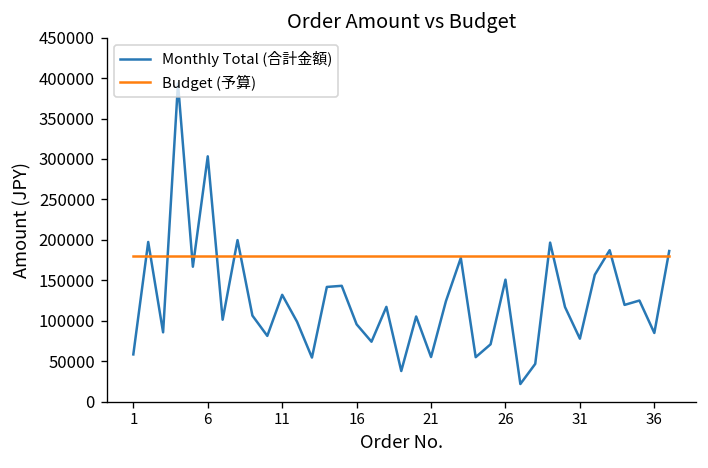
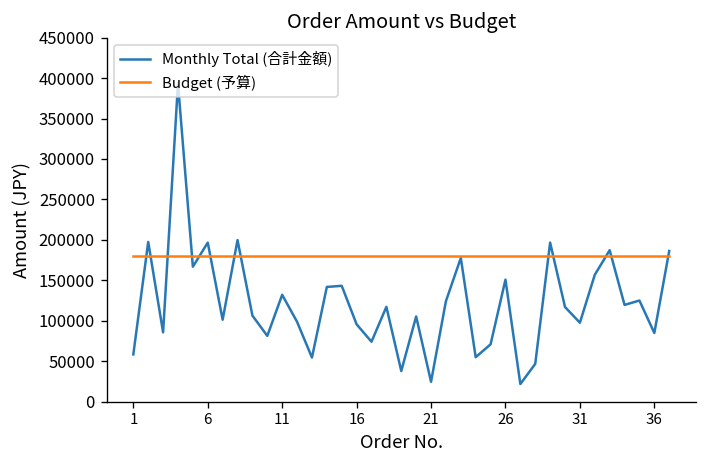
Monthly Total (合計金額), 6: 300000 -> 200000
Monthly Total (合計金額), 21: 60000 -> 20000
Monthly Total (合計金額), 31: 80000 -> 100000
